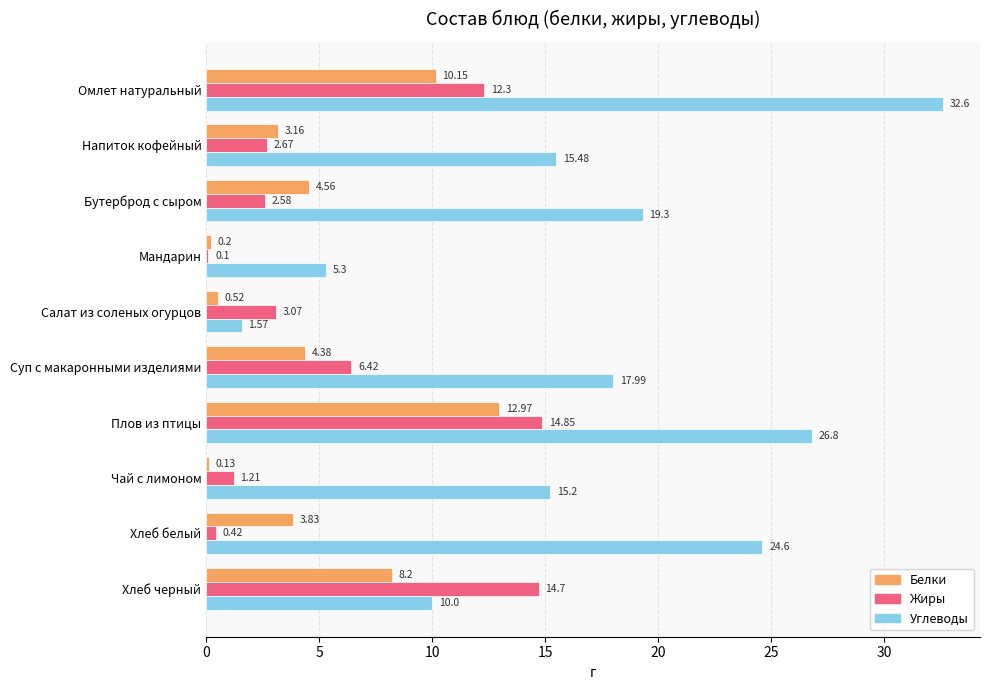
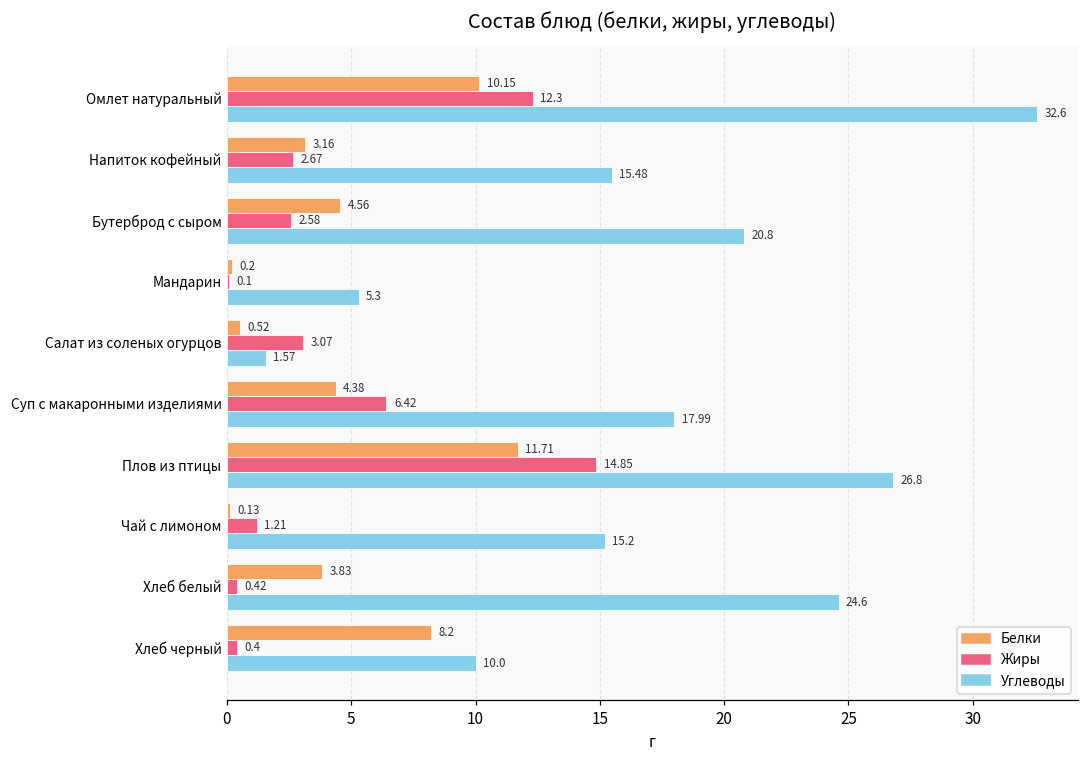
Углеводы, Бутерброд с сыром: 19.3 -> 20.8
Белки, Плов из птицы: 12.97 -> 11.71
Жиры, Хлеб черный: 14.7 -> 0.4
